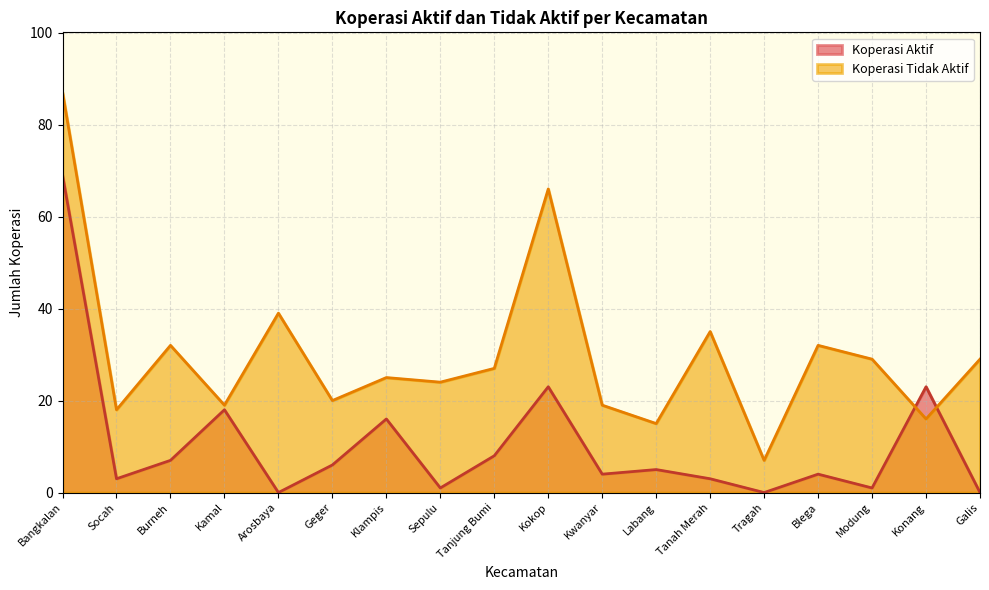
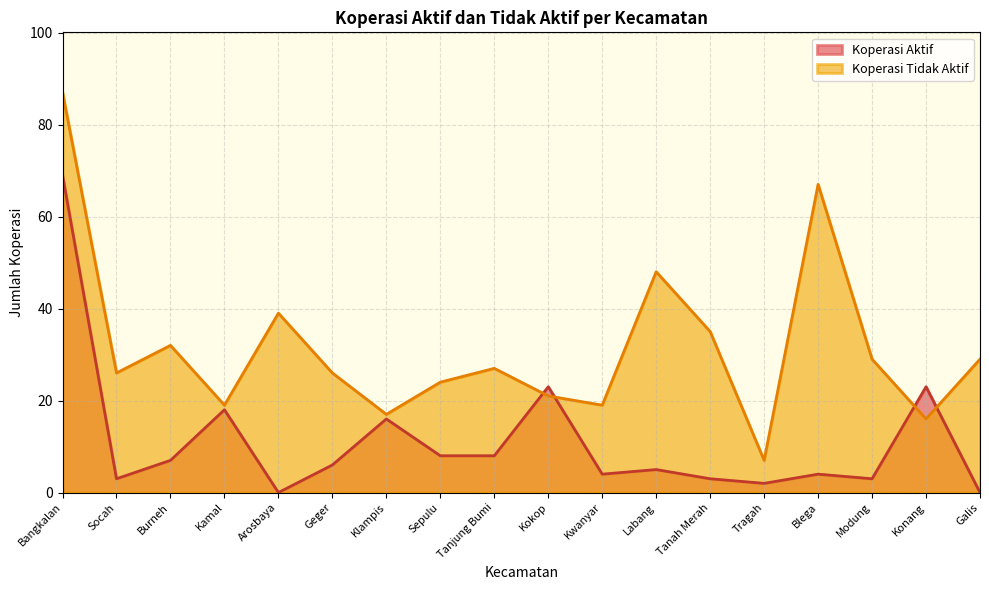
Koperasi Tidak Aktif, Socah: 18 -> 26
Koperasi Tidak Aktif, Geger: 20 -> 26
Koperasi Tidak Aktif, Klampis: 25 -> 17
Koperasi Aktif, Sepulu: 1 -> 8
Koperasi Tidak Aktif, Kokop: 66 -> 21
Koperasi Tidak Aktif, Labang: 15 -> 48
Koperasi Aktif, Tragah: 0 -> 2
Koperasi Tidak Aktif, Blega: 32 -> 67
Koperasi Aktif, Modung: 1 -> 3
